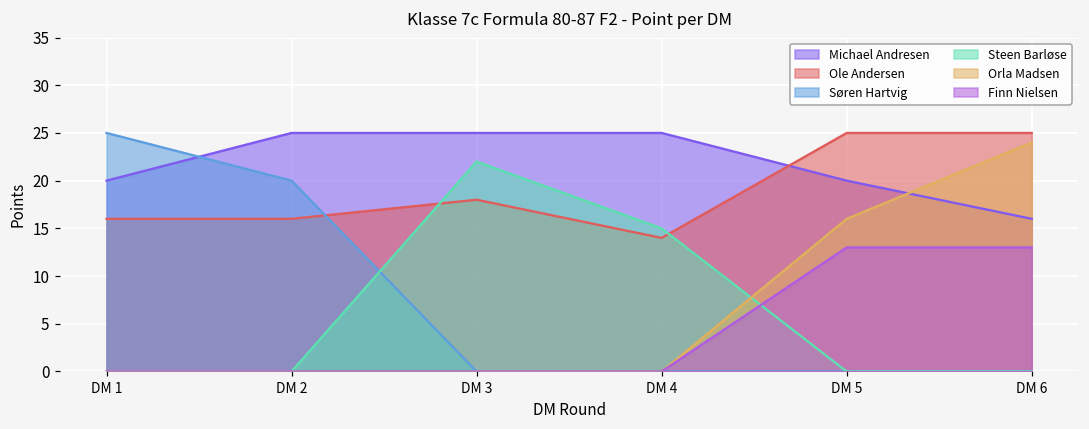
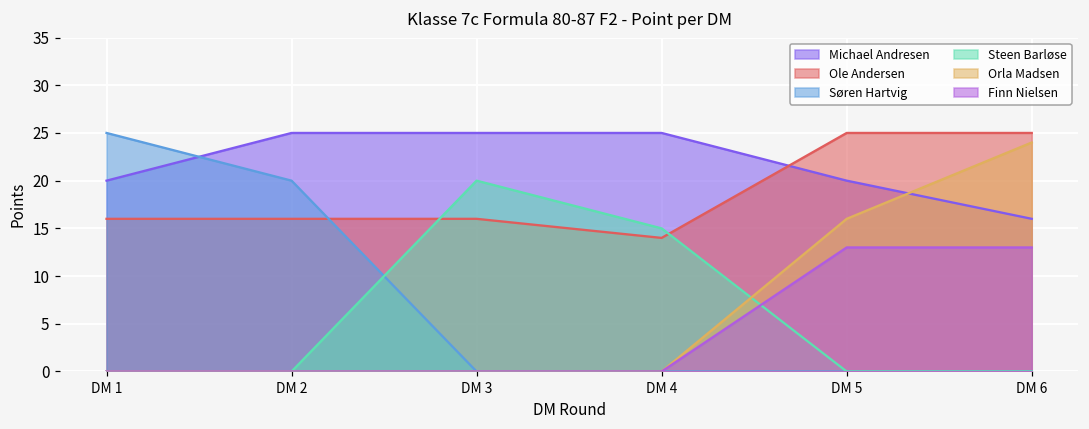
Ole Andersen, DM 3: 18 -> 16
Steen Barløse, DM 3: 22 -> 20
